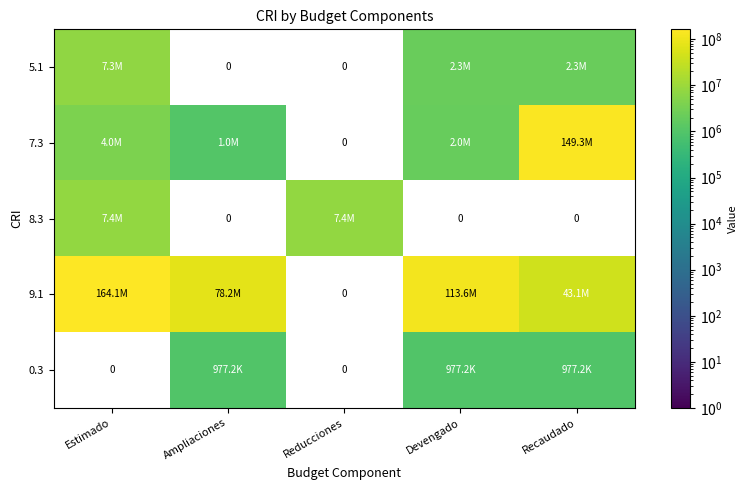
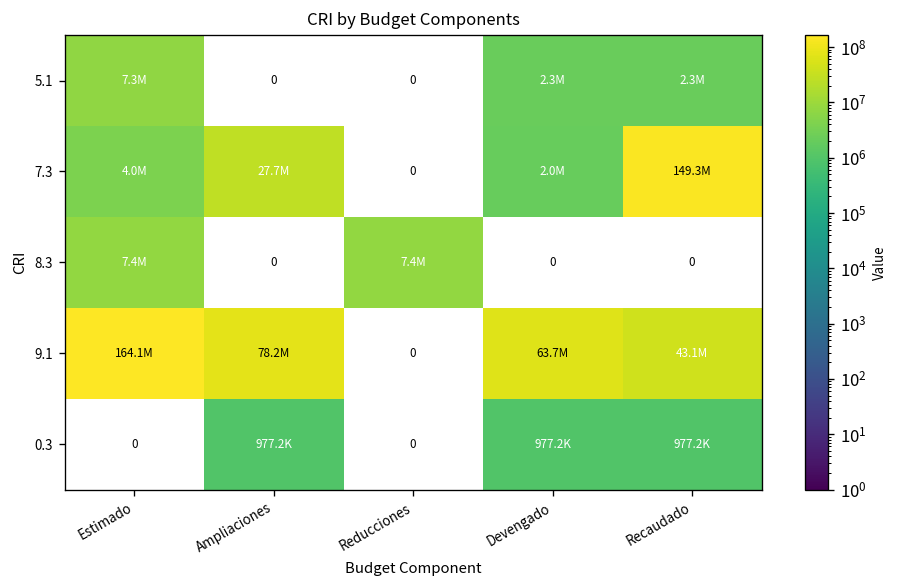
7.3, Ampliaciones: 1.0M -> 27.7M
9.1, Devengado: 113.6M -> 63.7M
